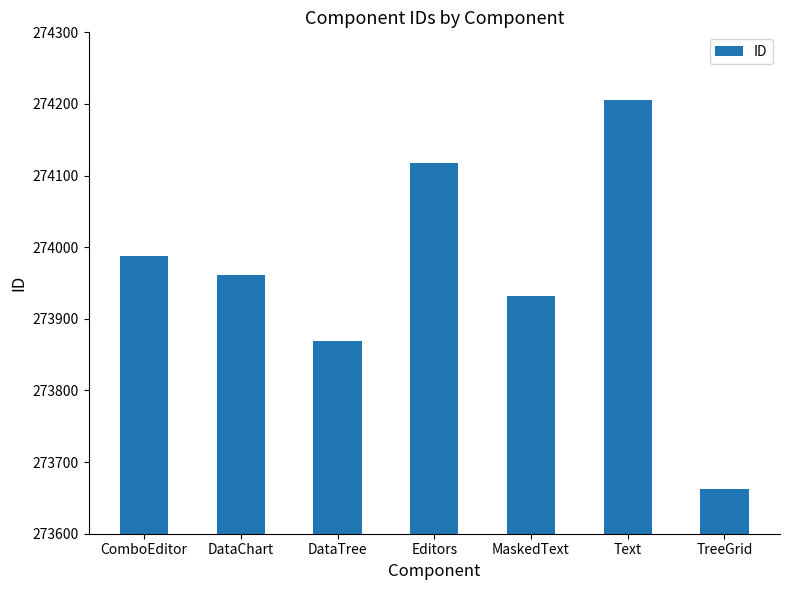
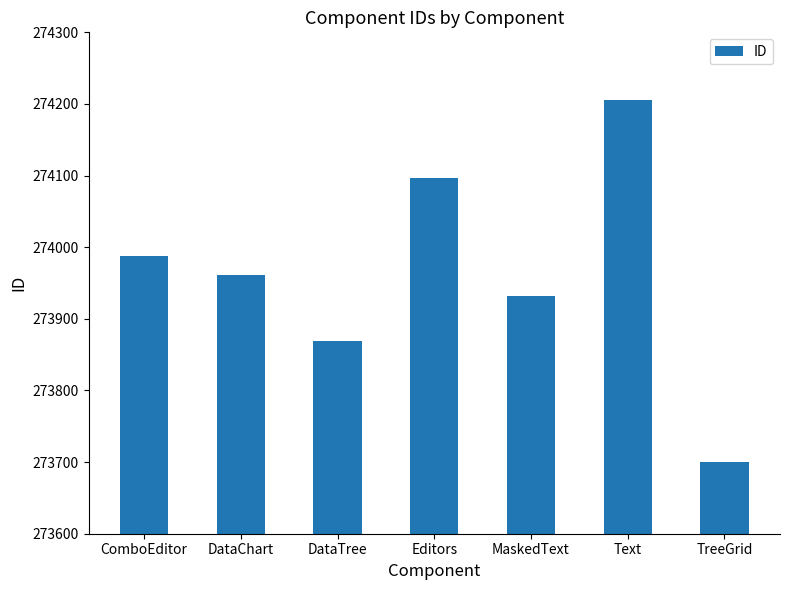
Editors: 274120 -> 274100
TreeGrid: 273660 -> 273700
